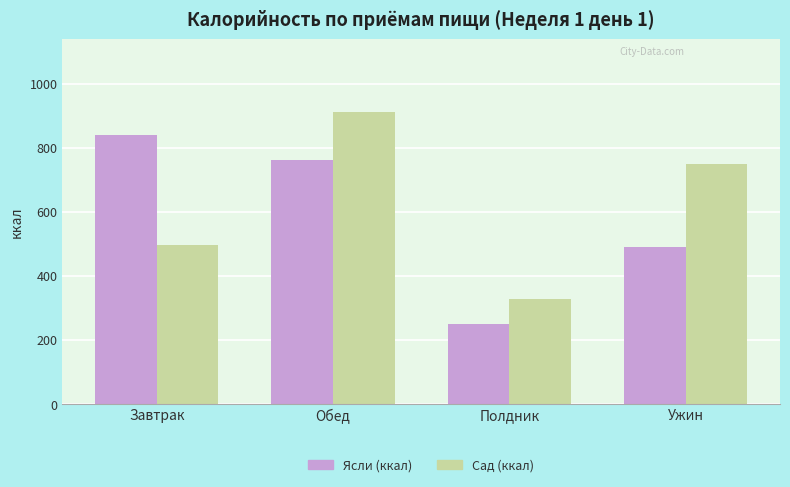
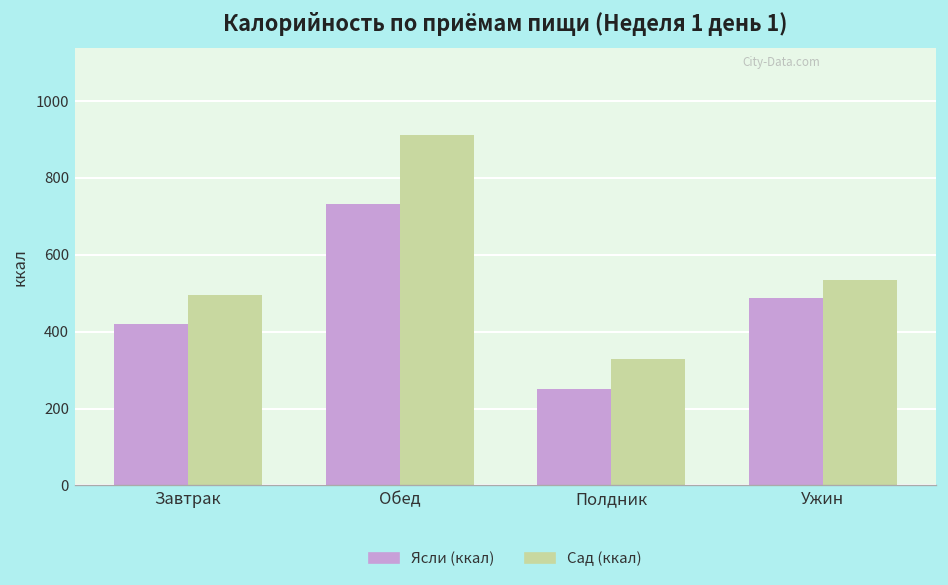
Ясли (ккал), Завтрак: 840 -> 420
Ясли (ккал), Обед: 760 -> 730
Сад (ккал), Ужин: 750 -> 530
